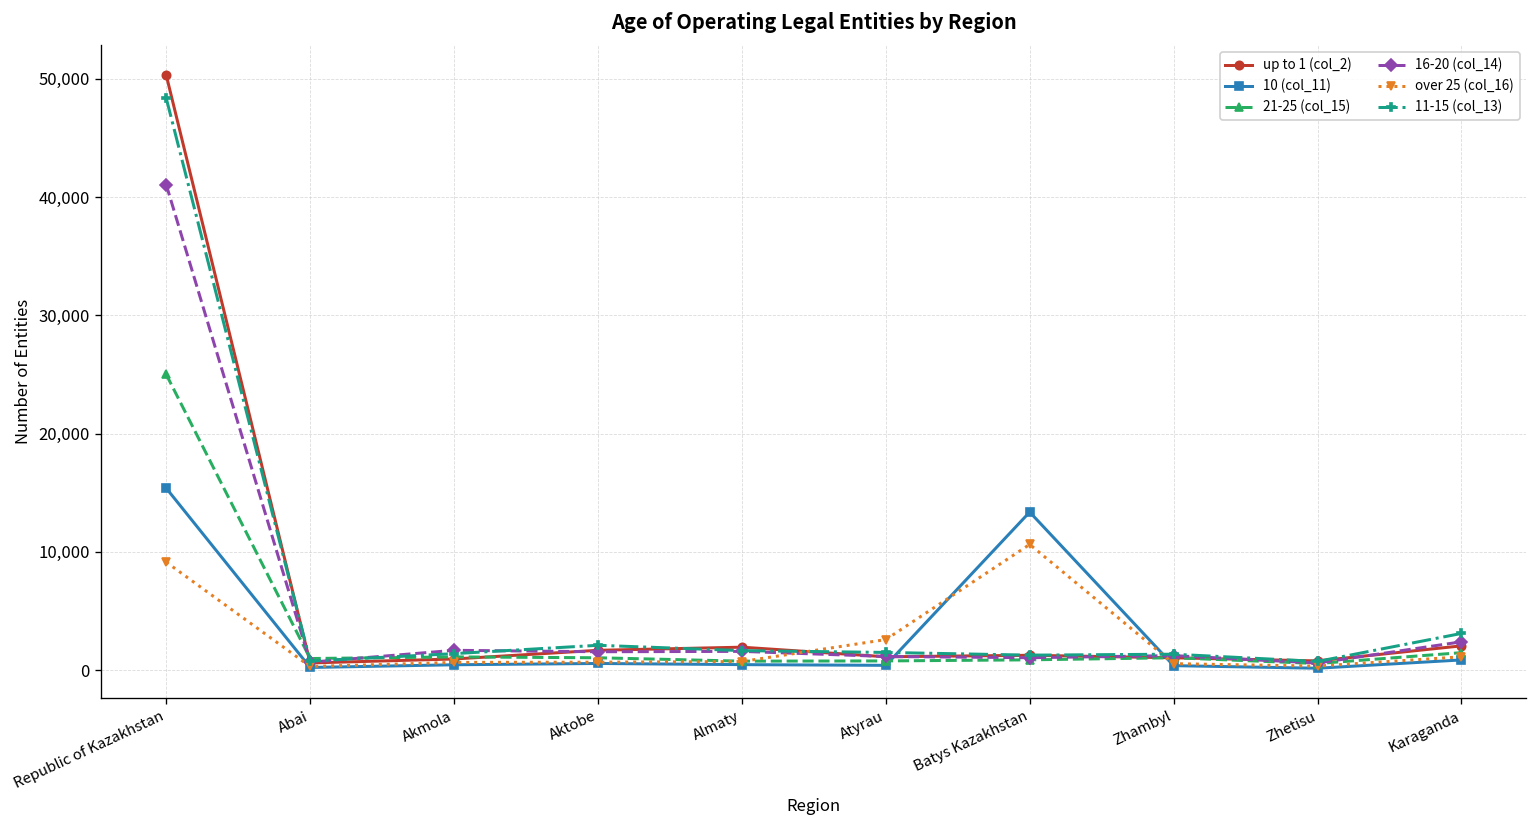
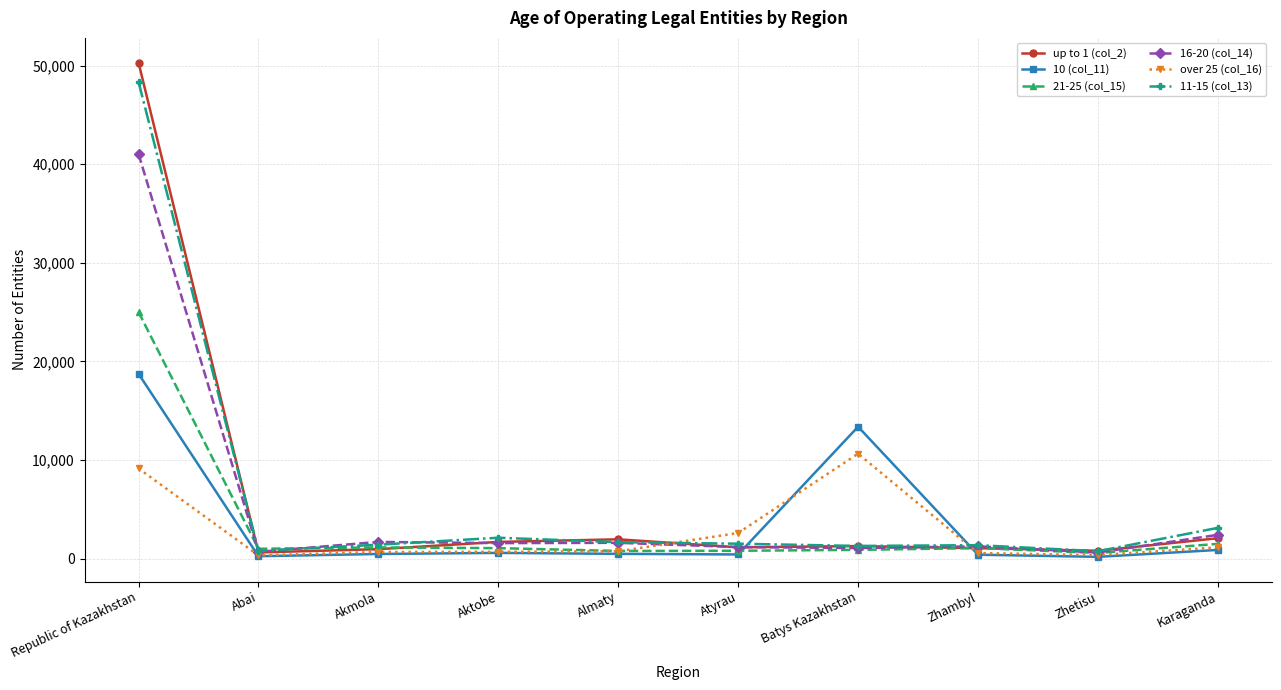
10 (col_11), Republic of Kazakhstan: 15,000 -> 19,000
